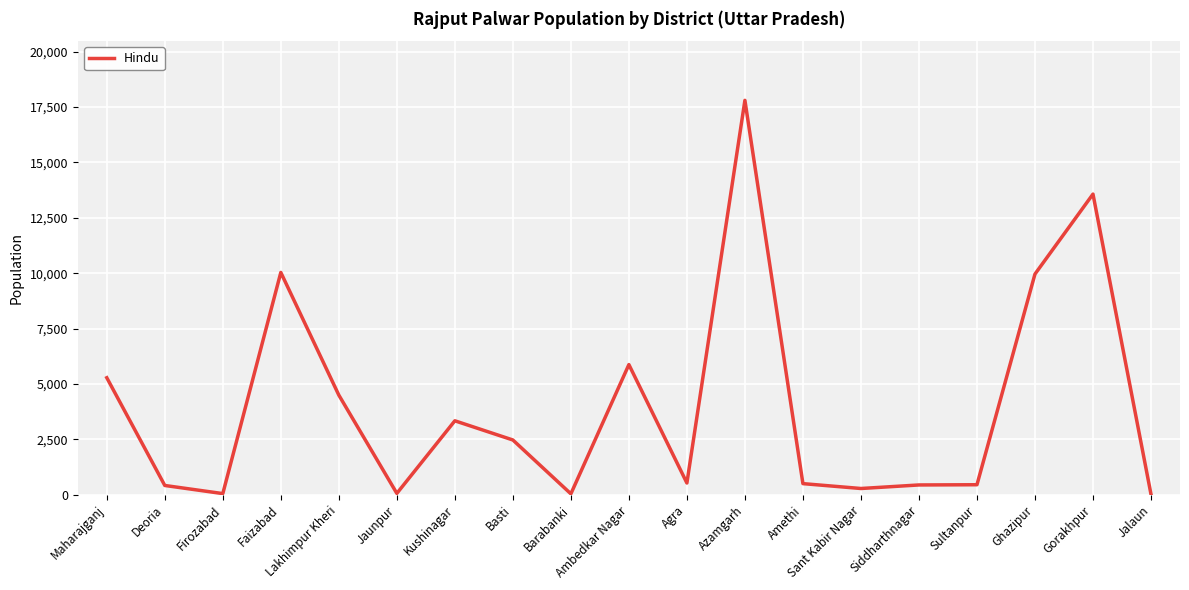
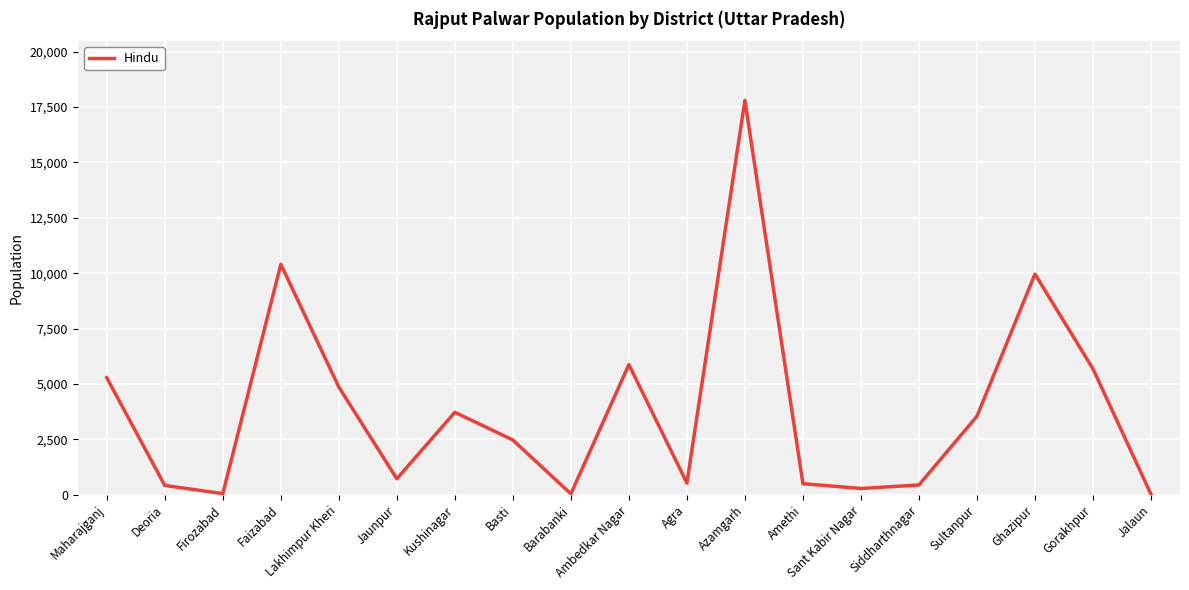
Faizabad: 10,000 -> 10,400
Lakhimpur Kheri: 4,500 -> 4,900
Jaunpur: 100 -> 700
Kushinagar: 3,300 -> 3,700
Sultanpur: 500 -> 3,500
Gorakhpur: 13,600 -> 5,700
